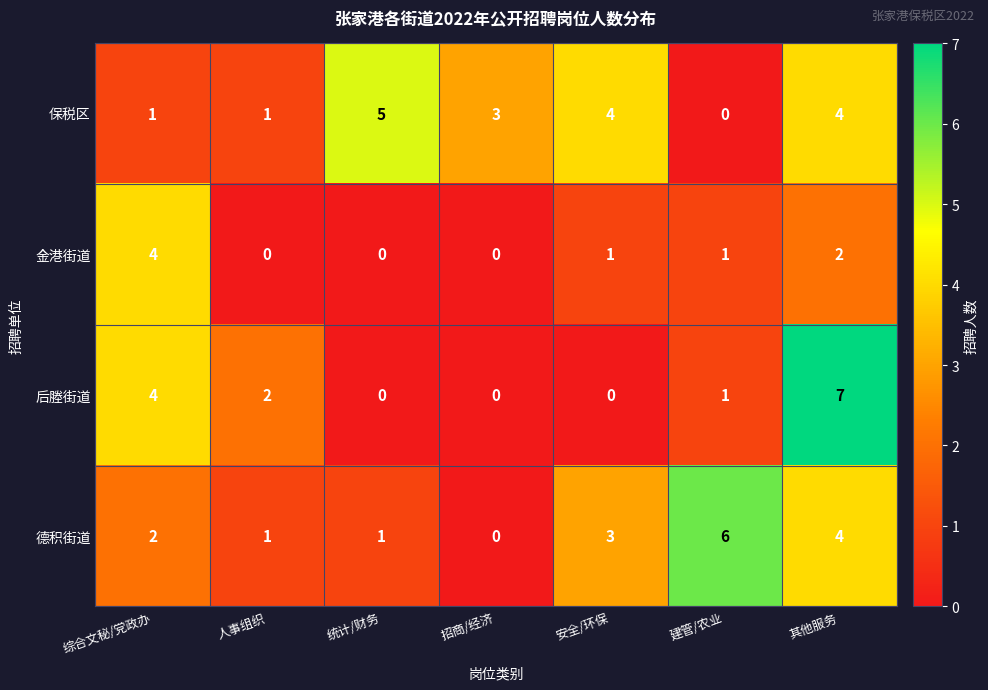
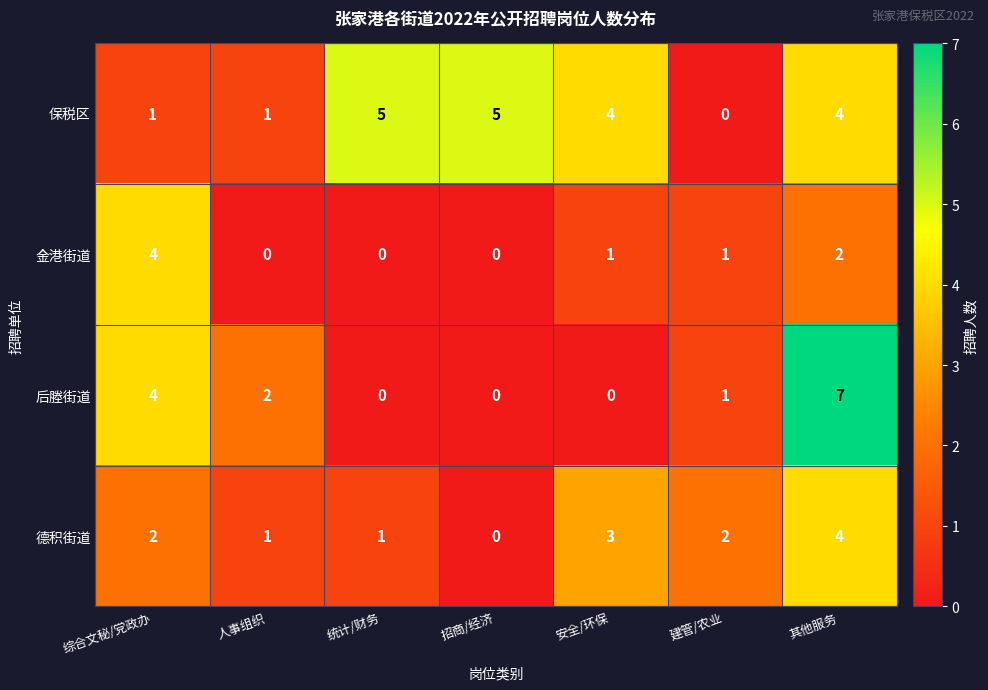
保税区, 招商/经济: 3 -> 5
德积街道, 建管/农业: 6 -> 2
